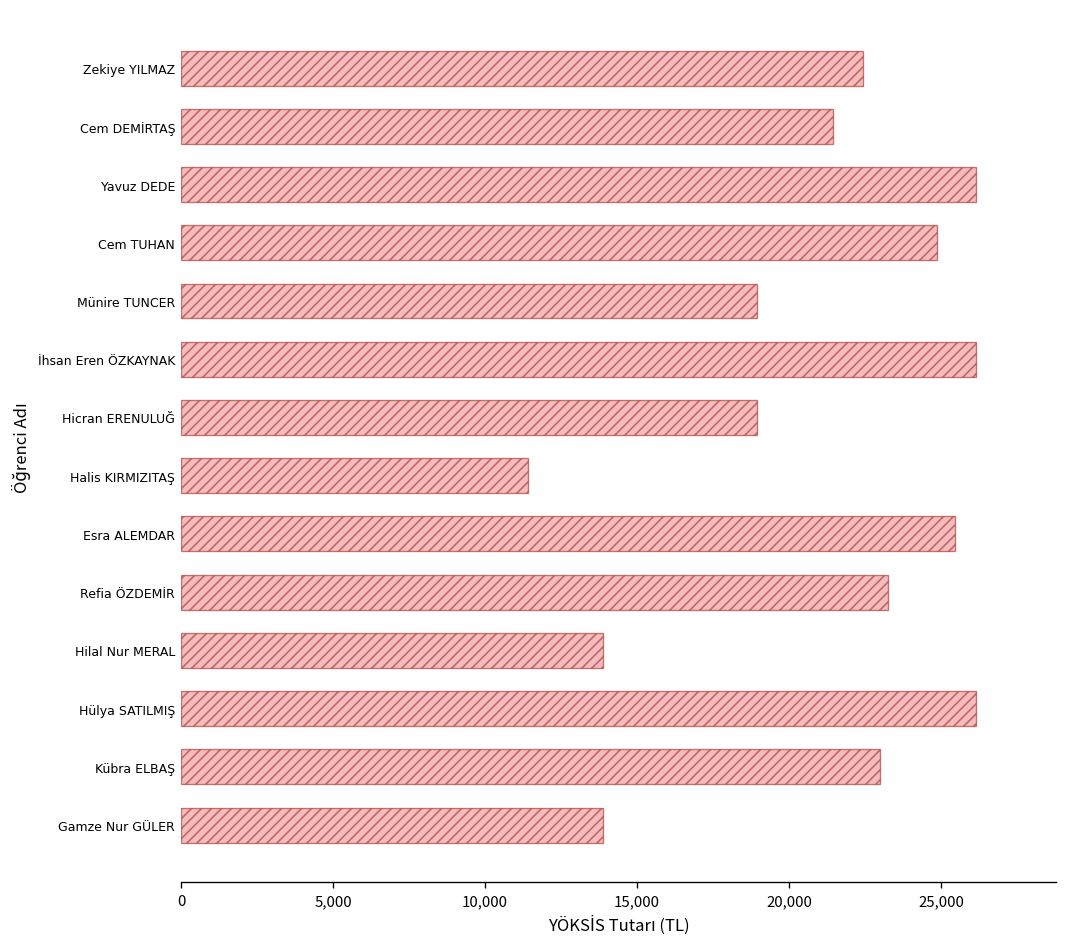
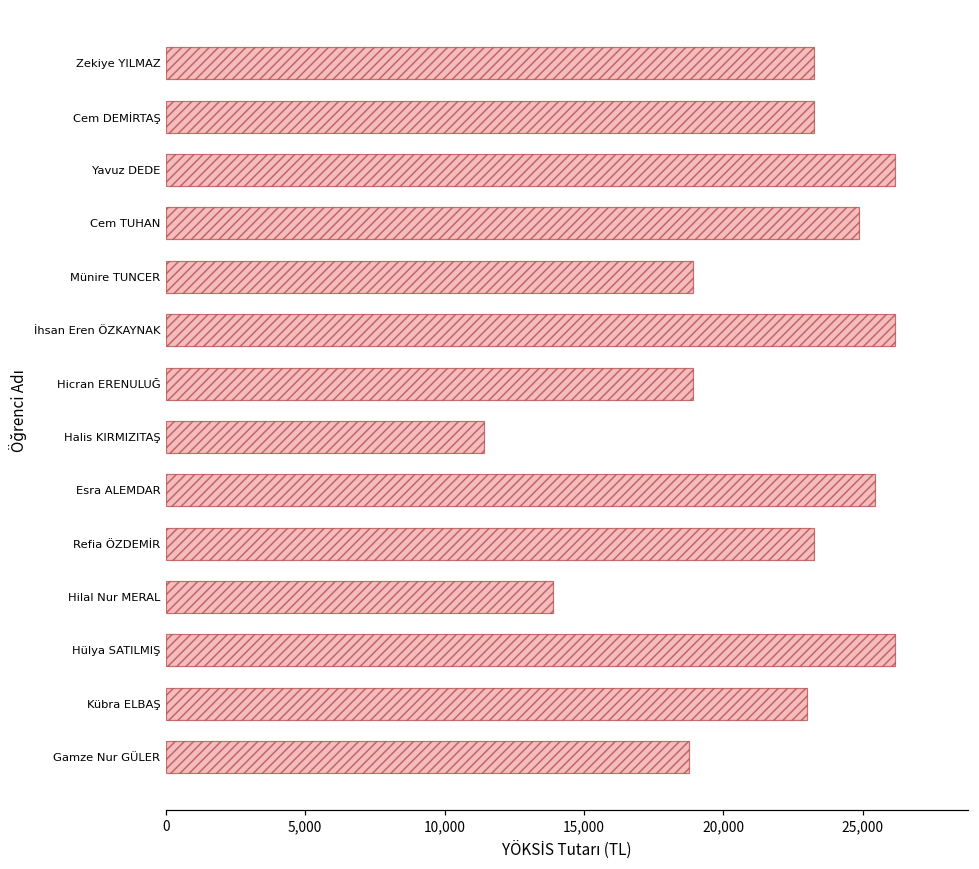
Zekiye YILMAZ: 22,400 -> 23,300
Cem DEMİRTAŞ: 21,500 -> 23,300
Gamze Nur GÜLER: 13,900 -> 18,800
